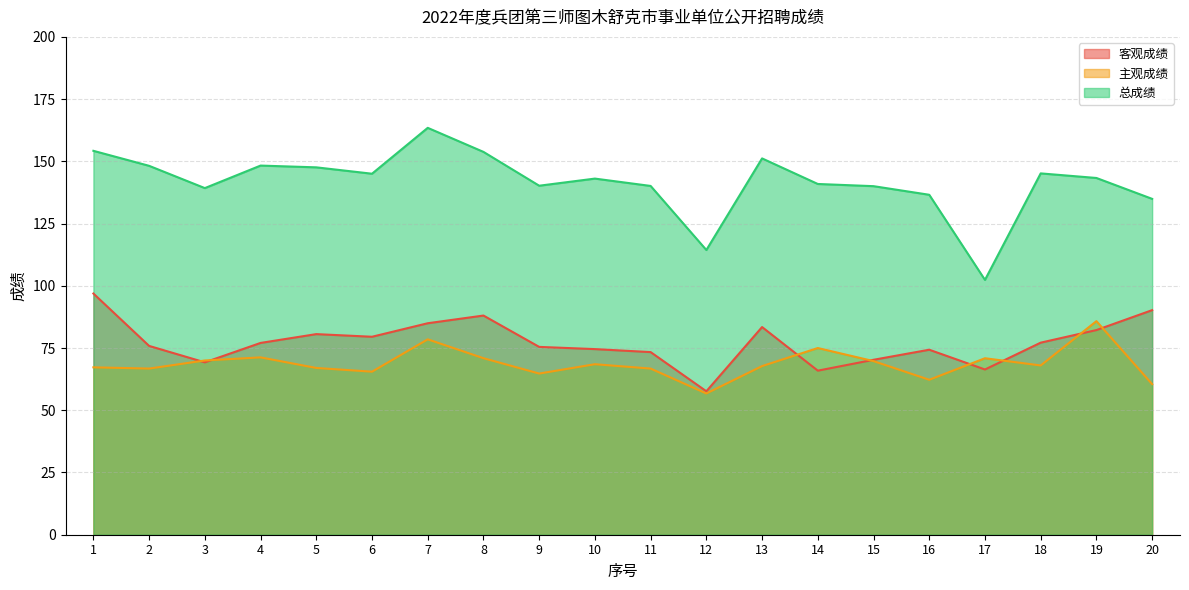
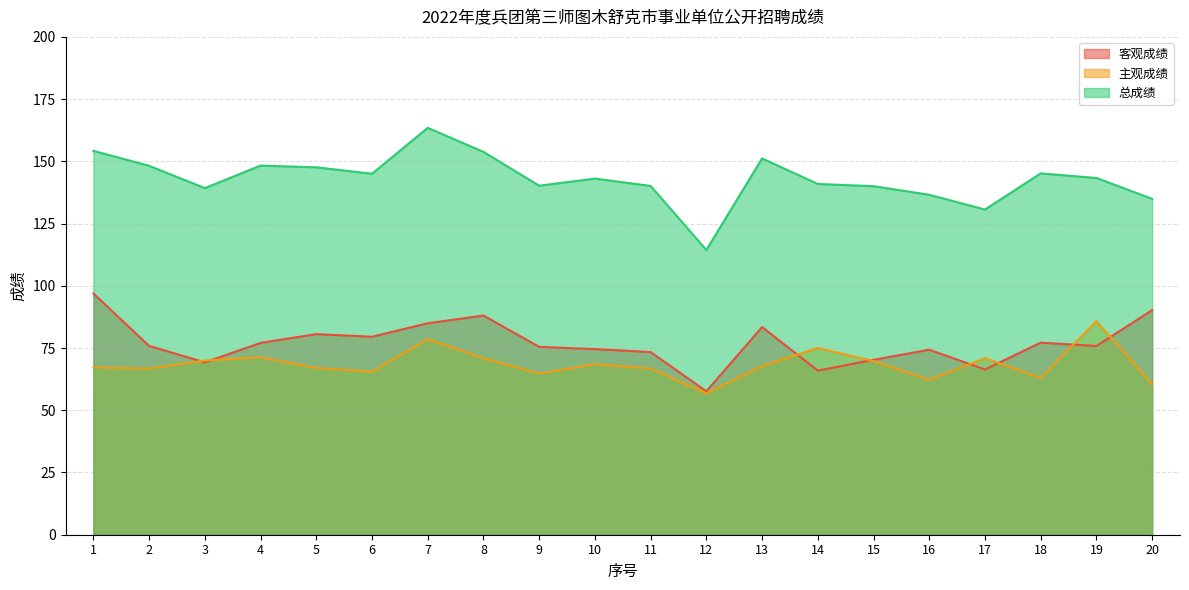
总成绩, 17: 102 -> 131
主观成绩, 18: 68 -> 63
客观成绩, 19: 82 -> 76
